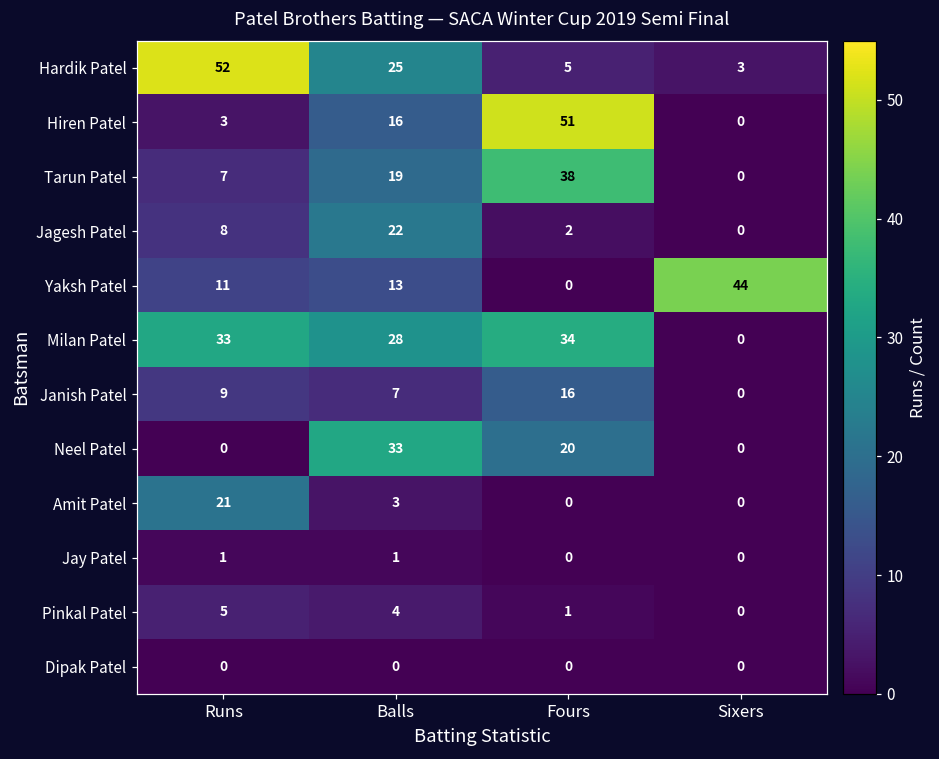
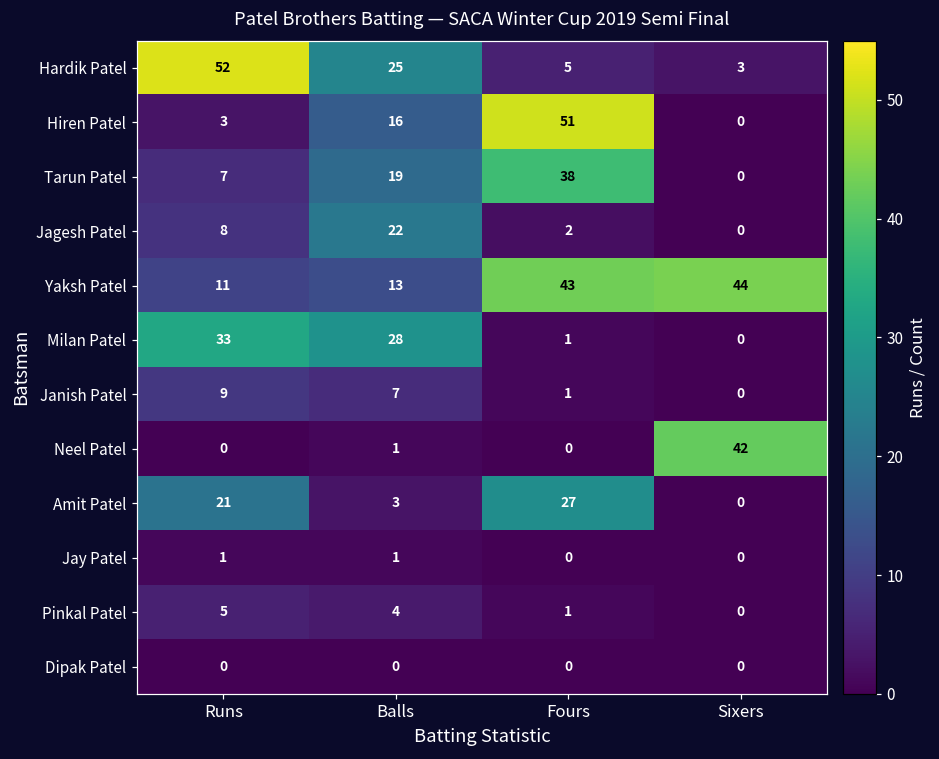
Yaksh Patel, Fours: 0 -> 43
Milan Patel, Fours: 34 -> 1
Janish Patel, Fours: 16 -> 1
Neel Patel, Balls: 33 -> 1
Neel Patel, Fours: 20 -> 0
Neel Patel, Sixers: 0 -> 42
Amit Patel, Fours: 0 -> 27
